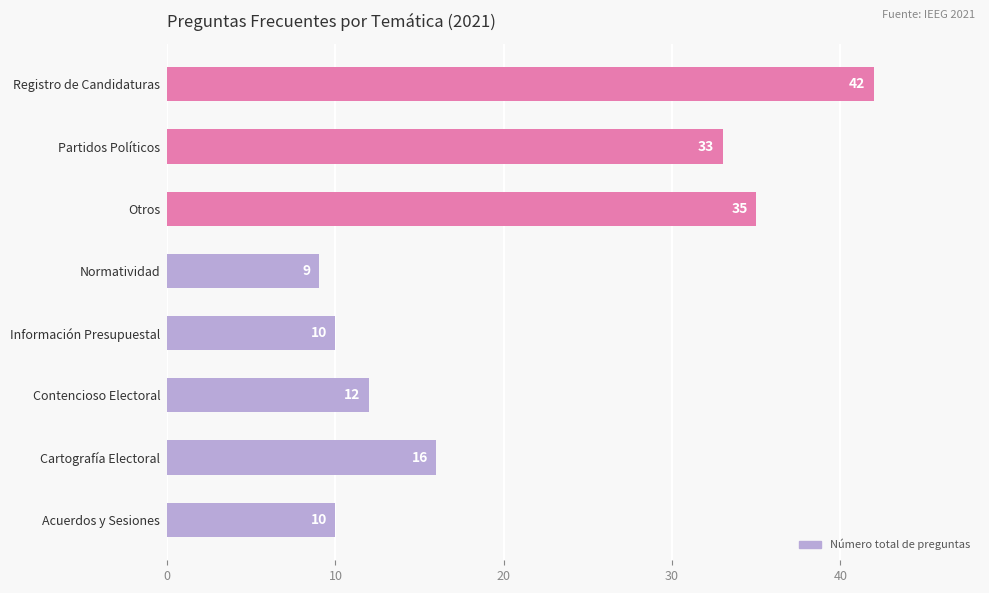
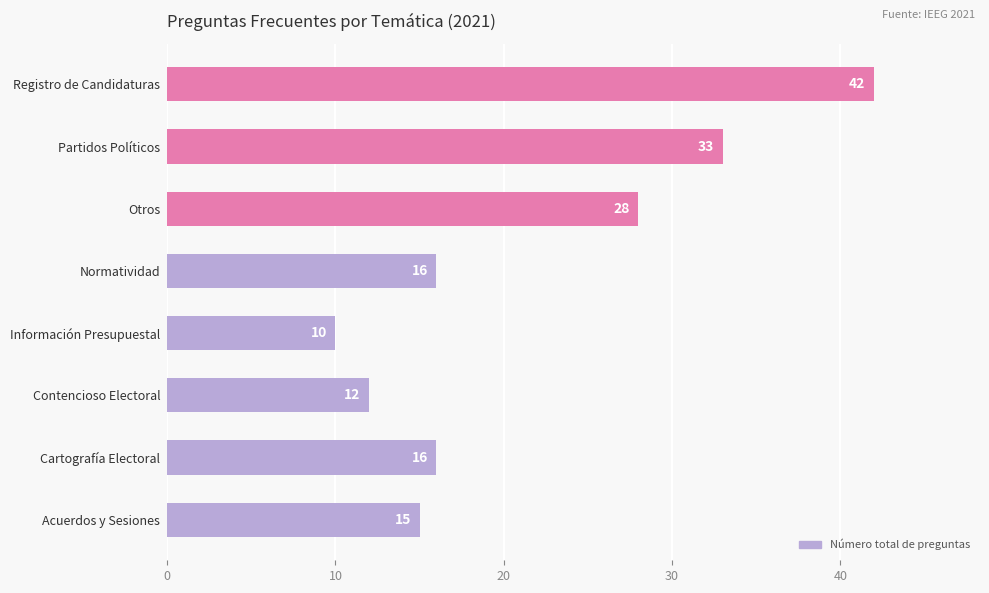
Otros: 35 -> 28
Normatividad: 9 -> 16
Acuerdos y Sesiones: 10 -> 15
